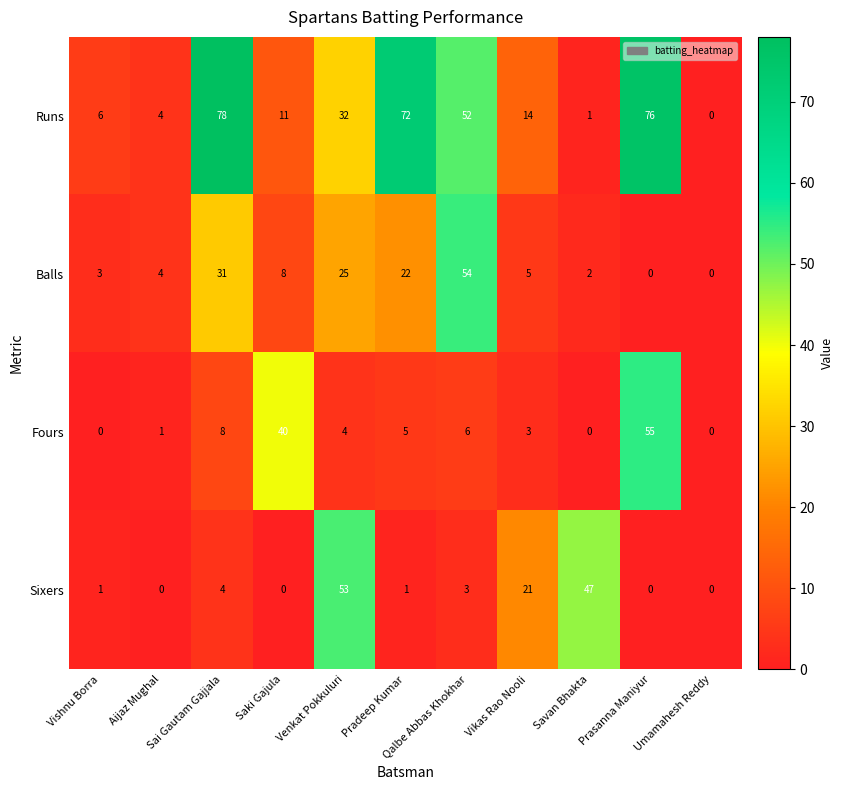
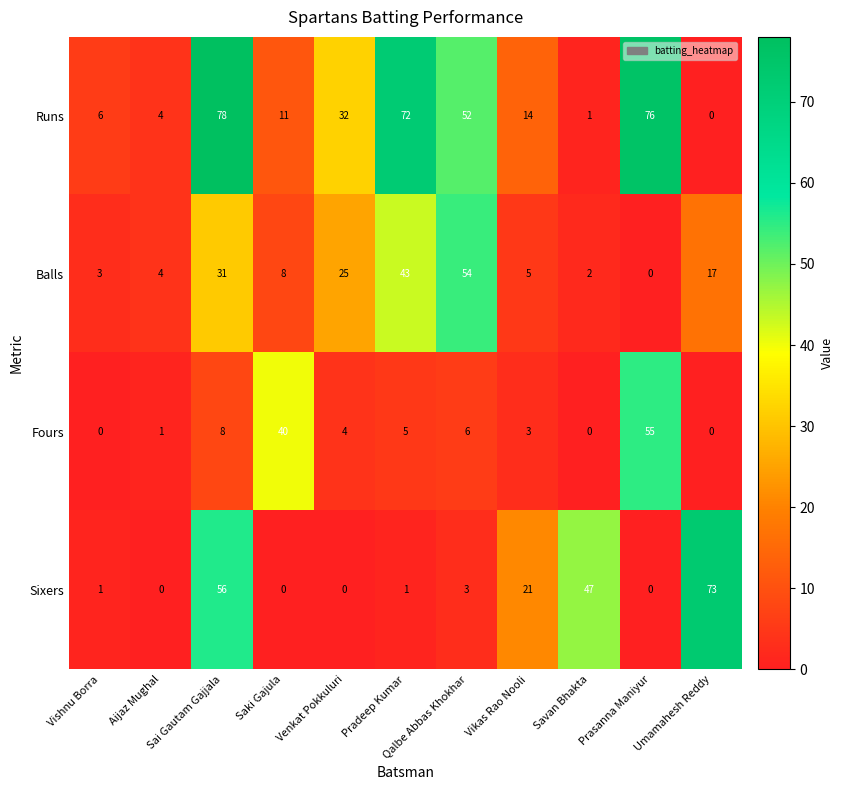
Balls, Pradeep Kumar: 22 -> 43
Balls, Umamahesh Reddy: 0 -> 17
Sixers, Sai Gautam Gajjala: 4 -> 56
Sixers, Venkat Pokkuluri: 53 -> 0
Sixers, Umamahesh Reddy: 0 -> 73
